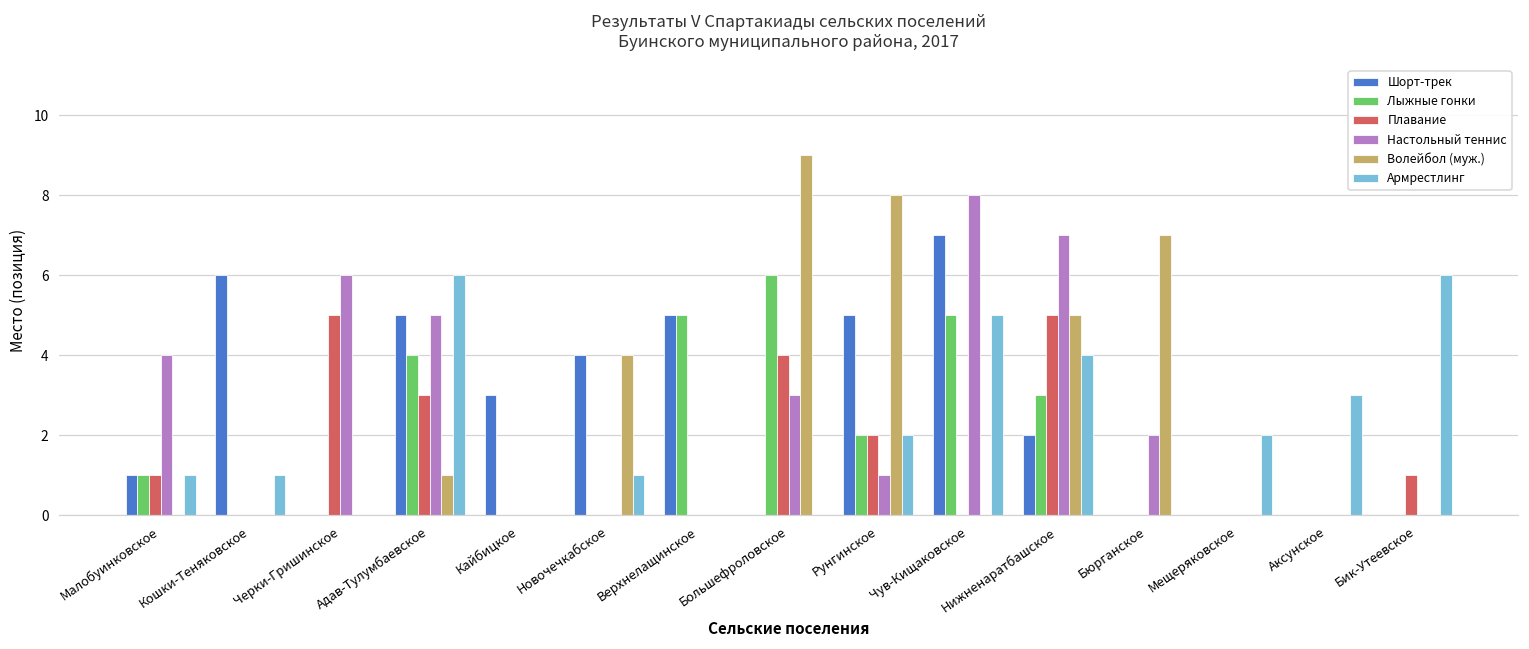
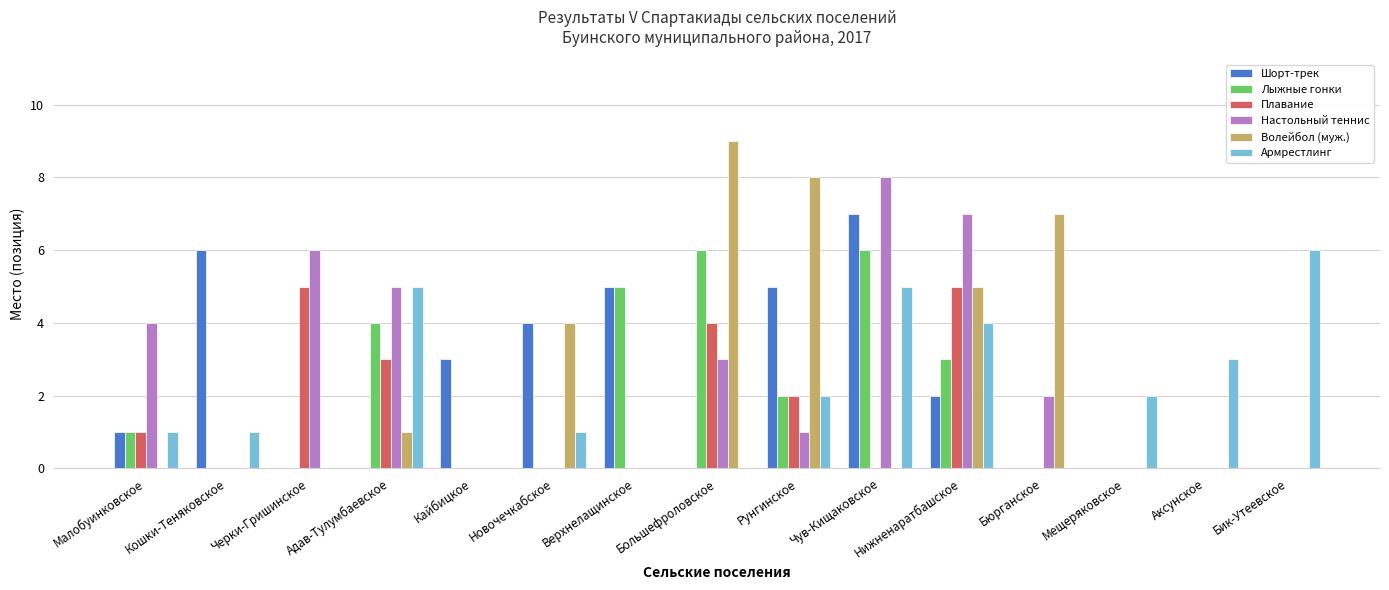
Шорт-трек, Адав-Тулумбаевское: 5 -> 0
Армрестлинг, Адав-Тулумбаевское: 6 -> 5
Лыжные гонки, Чув-Кищаковское: 5 -> 6
Плавание, Бик-Утеевское: 1 -> 0
